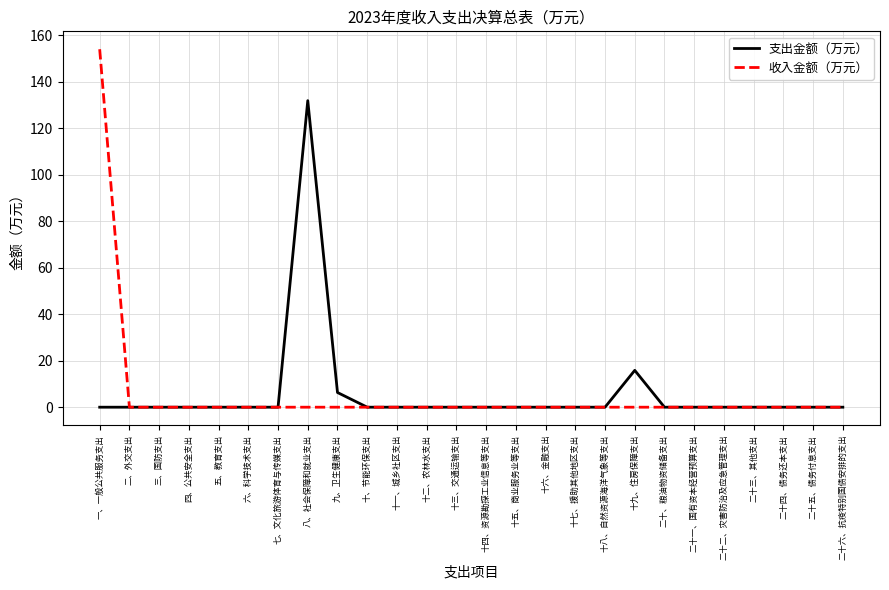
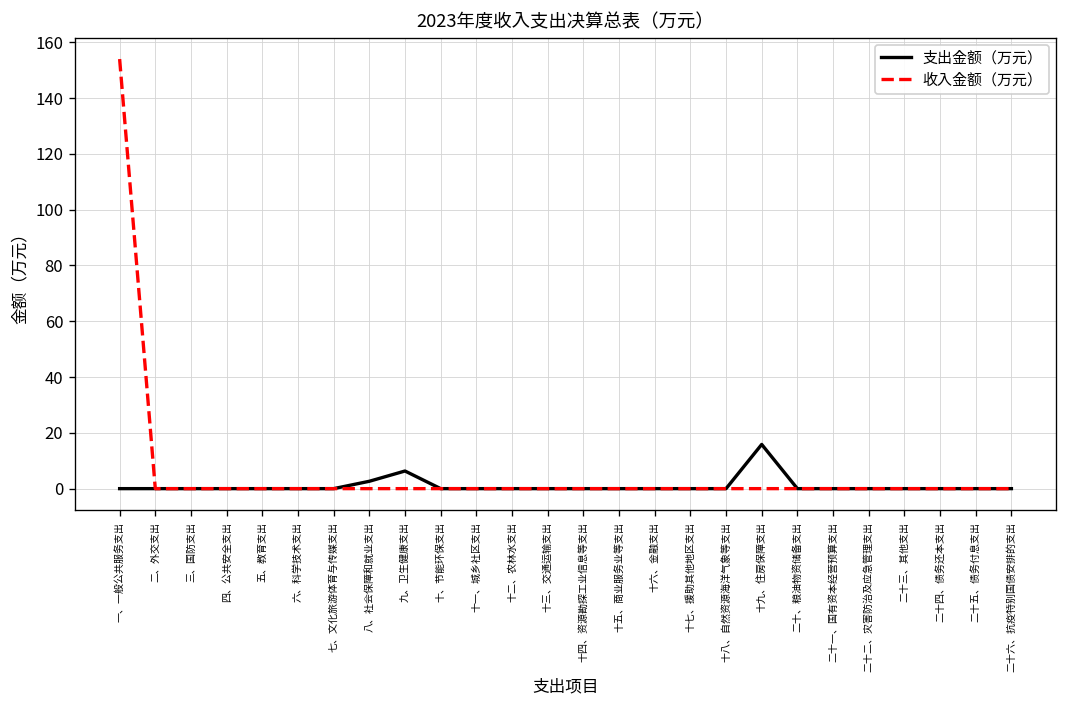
支出金额（万元）, 八、社会保障和就业支出: 132 -> 3
